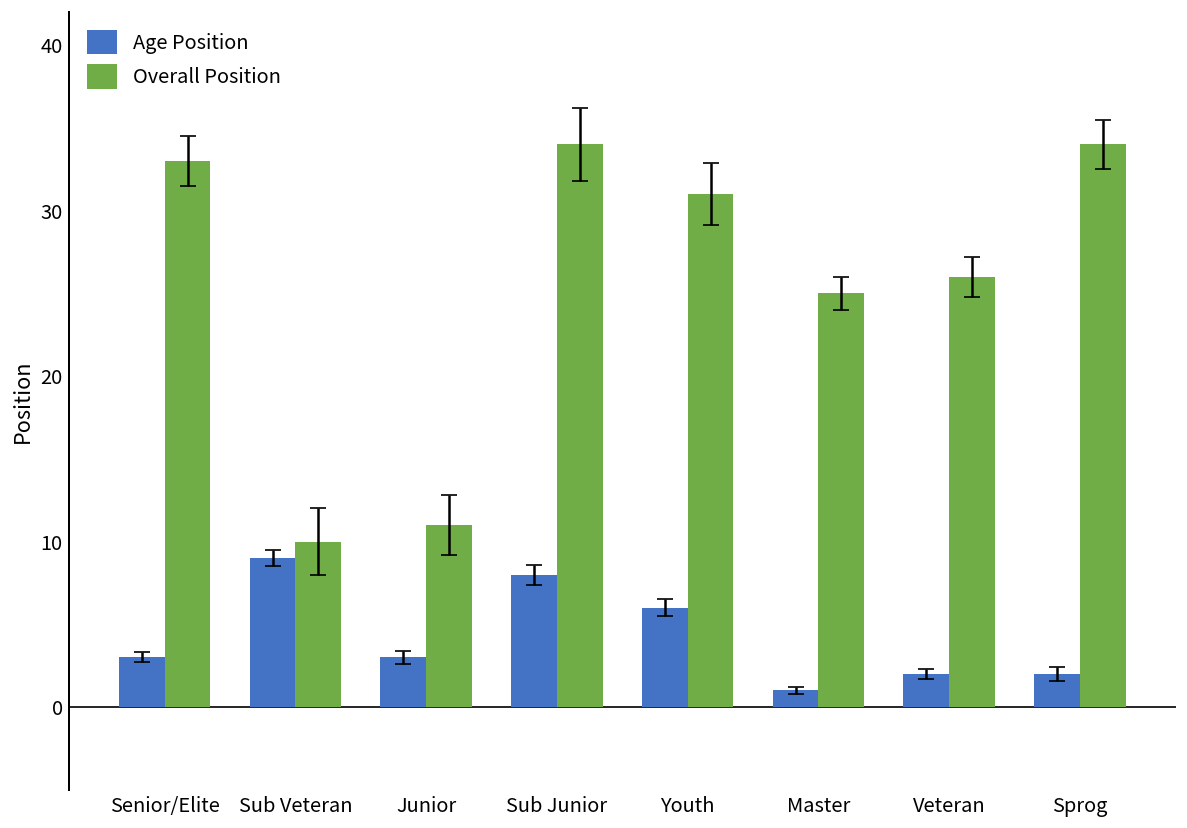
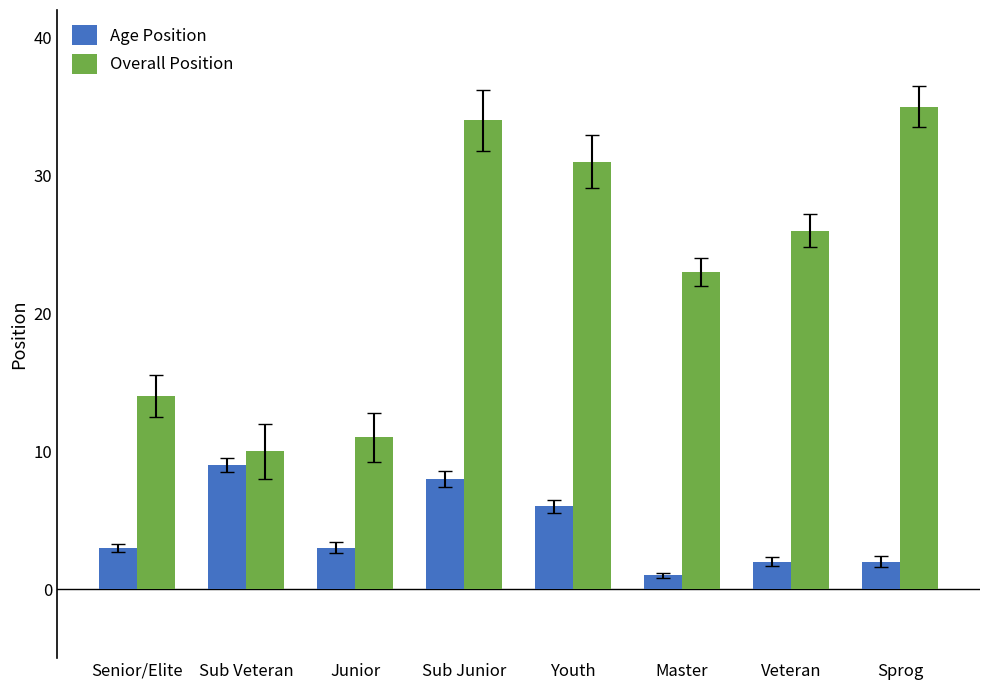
Overall Position, Senior/Elite: 33 -> 14
Overall Position, Master: 25 -> 23
Overall Position, Sprog: 34 -> 35
